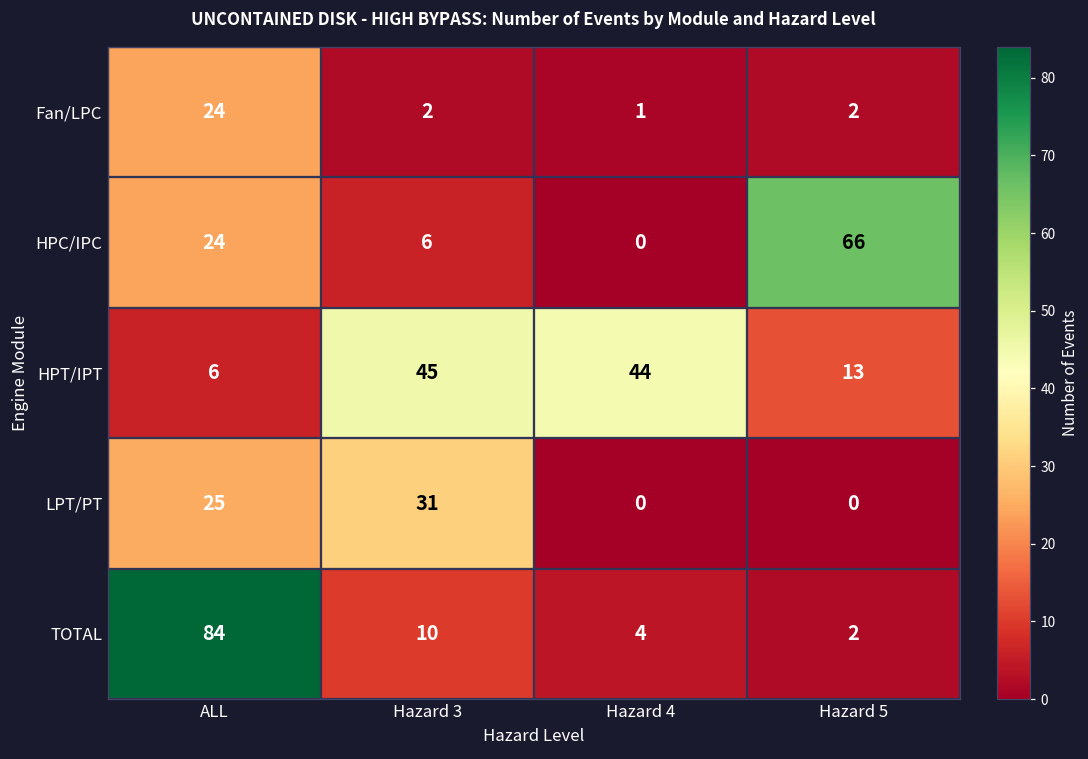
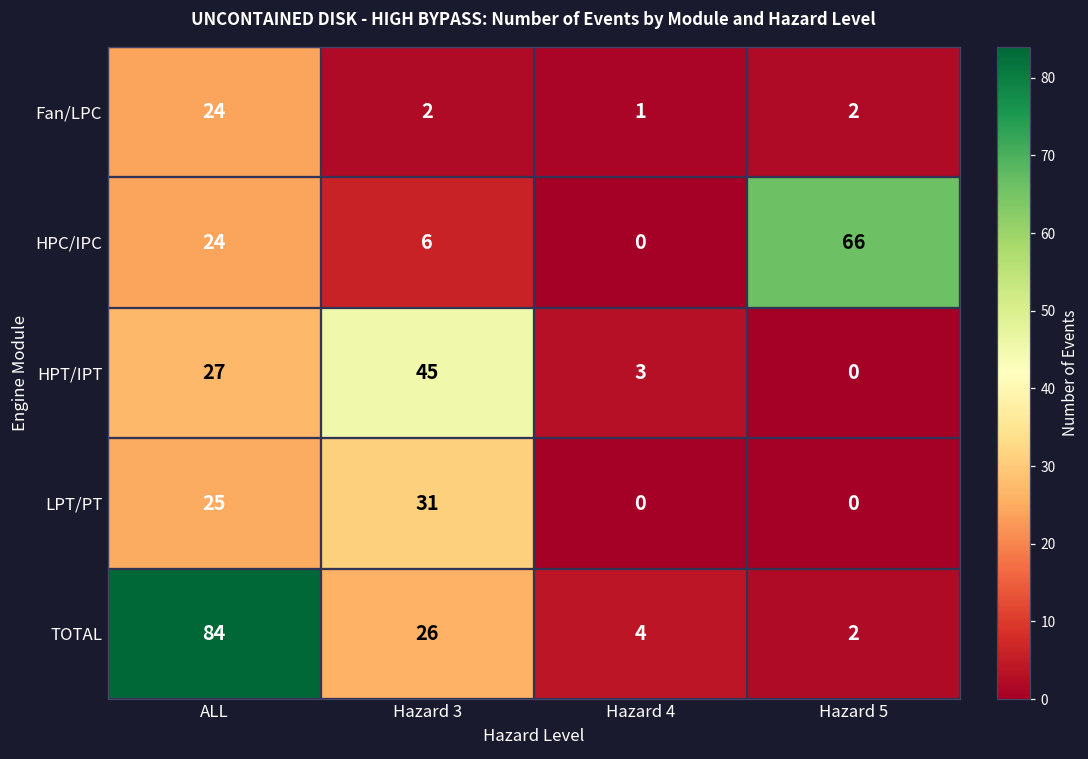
HPT/IPT, ALL: 6 -> 27
HPT/IPT, Hazard 4: 44 -> 3
HPT/IPT, Hazard 5: 13 -> 0
TOTAL, Hazard 3: 10 -> 26
